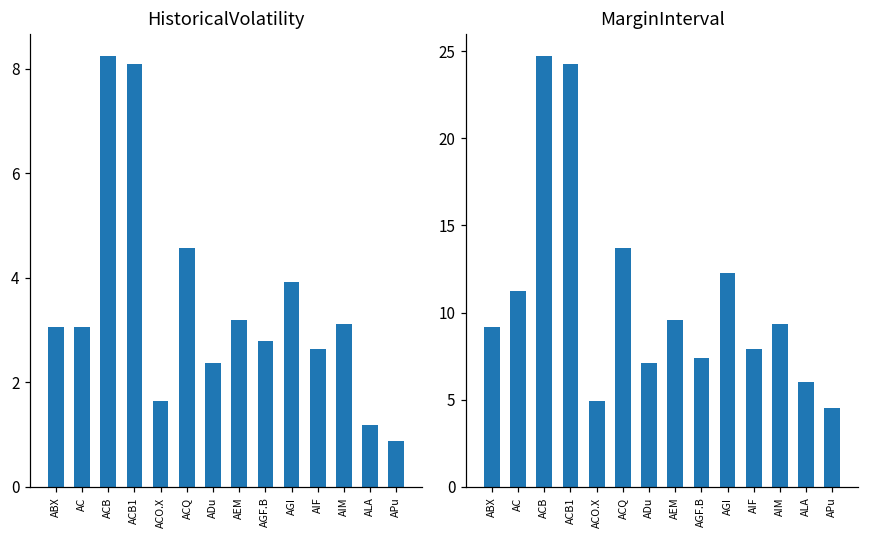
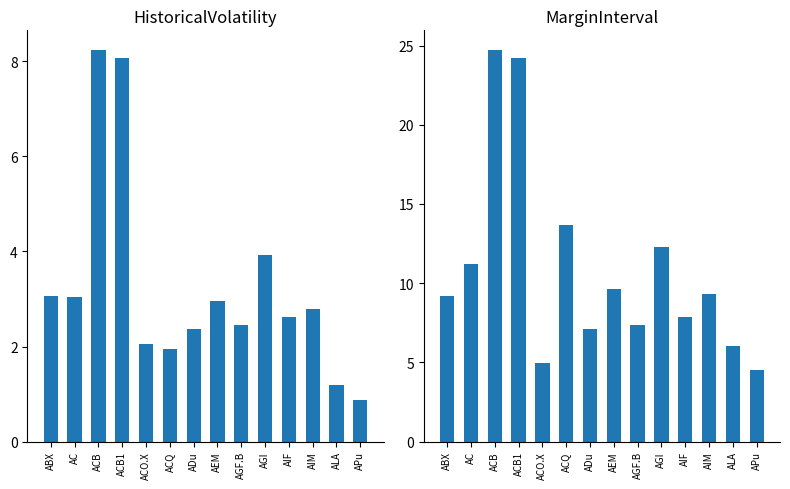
HistoricalVolatility, ACO.X: 1.6 -> 2.1
HistoricalVolatility, ACQ: 4.6 -> 1.9
HistoricalVolatility, AEM: 3.2 -> 3.0
HistoricalVolatility, AGF.B: 2.8 -> 2.5
HistoricalVolatility, AIM: 3.1 -> 2.8
